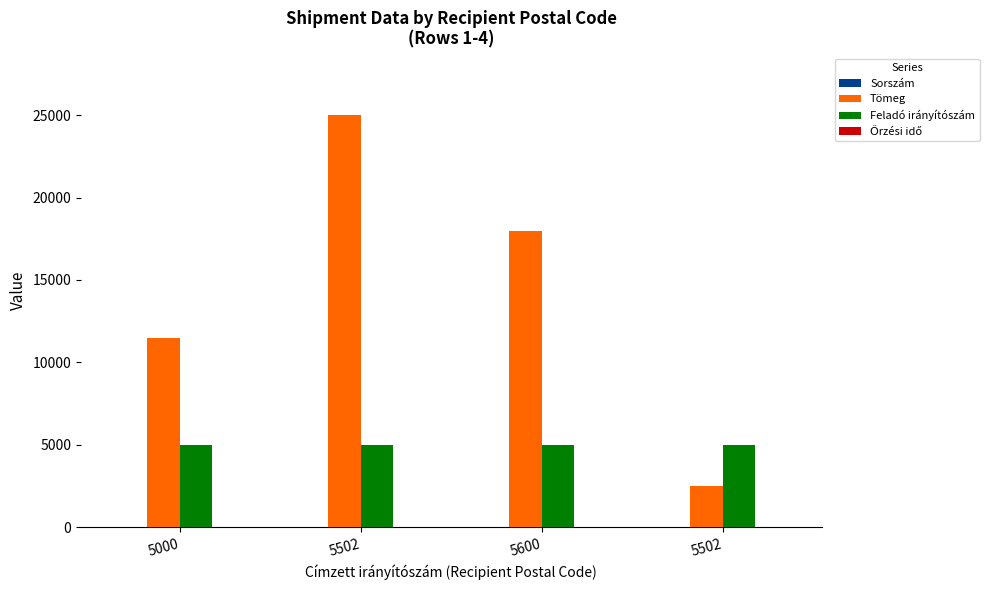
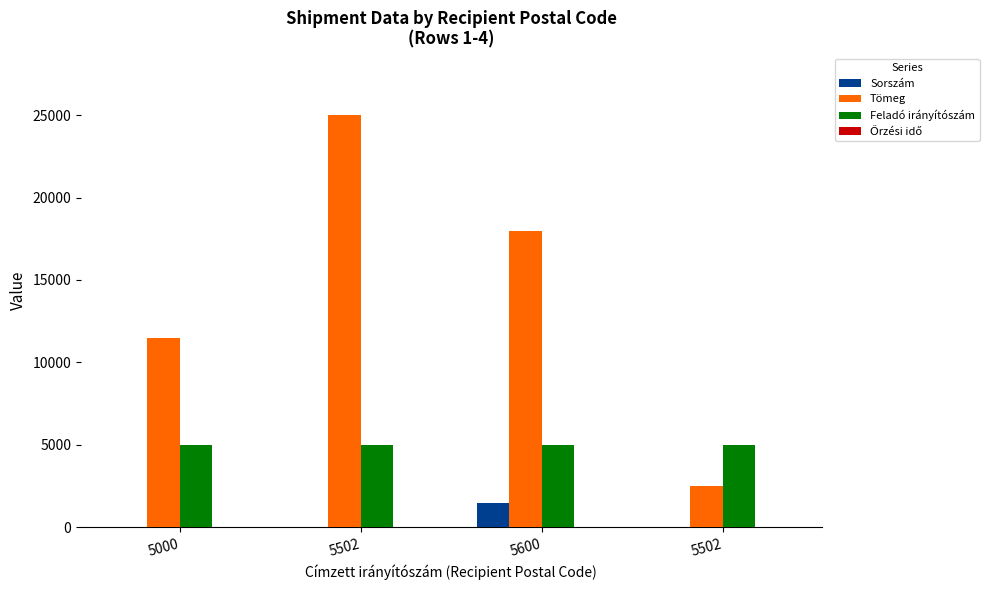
Sorszám, 5600: 0 -> 1500
